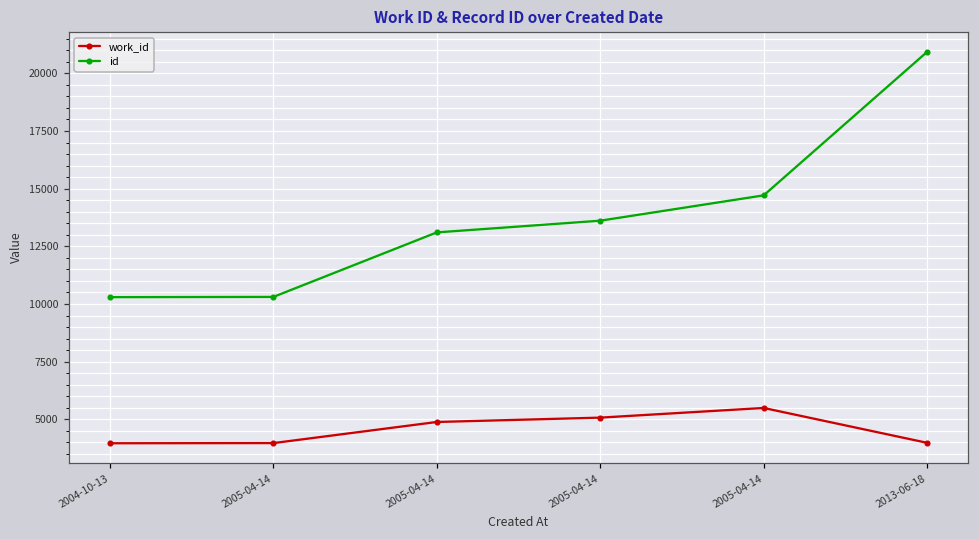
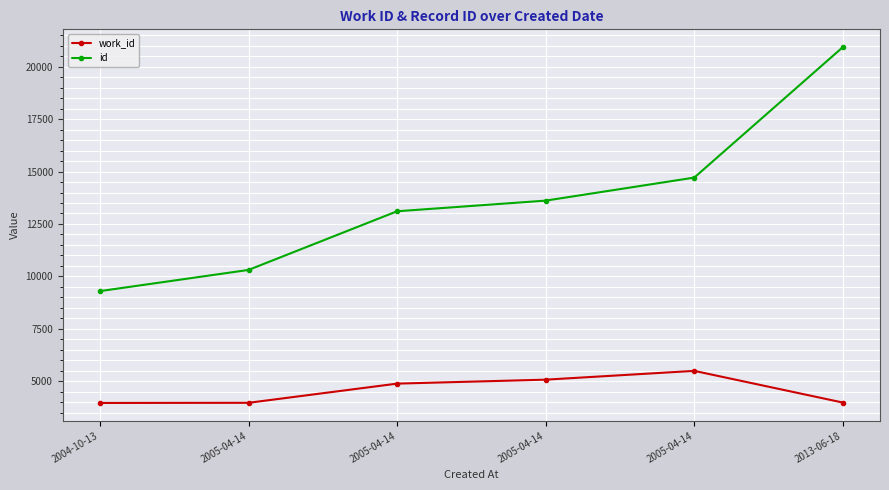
id, 2004-10-13: 10300 -> 9300
